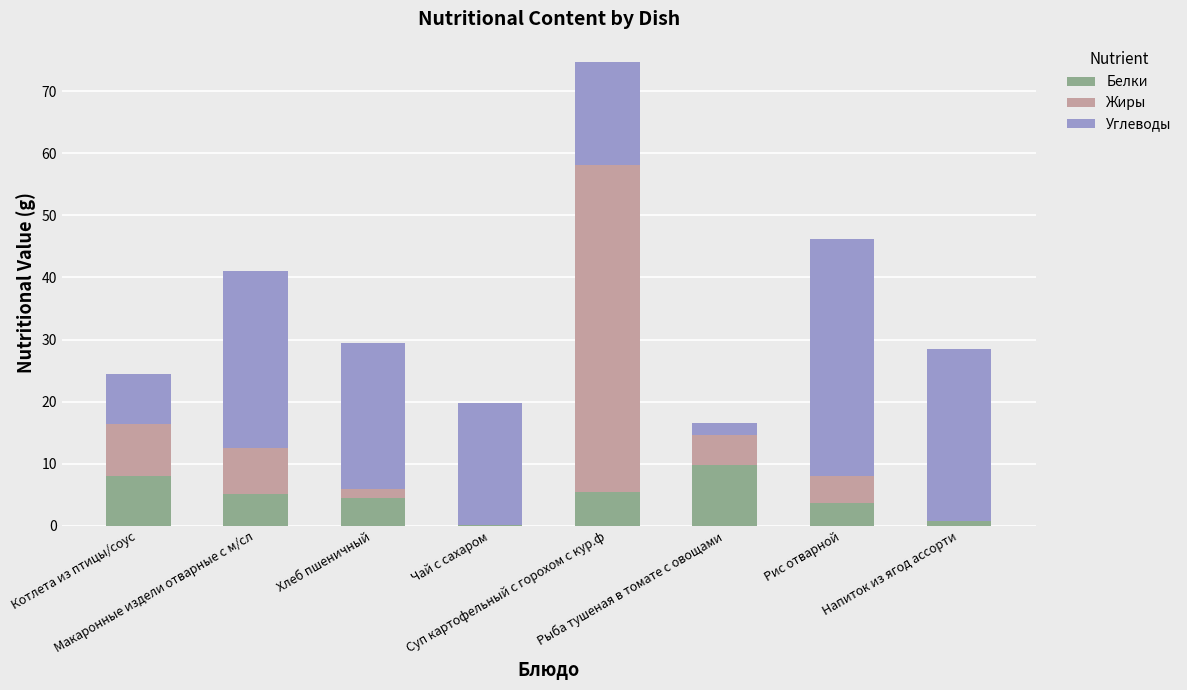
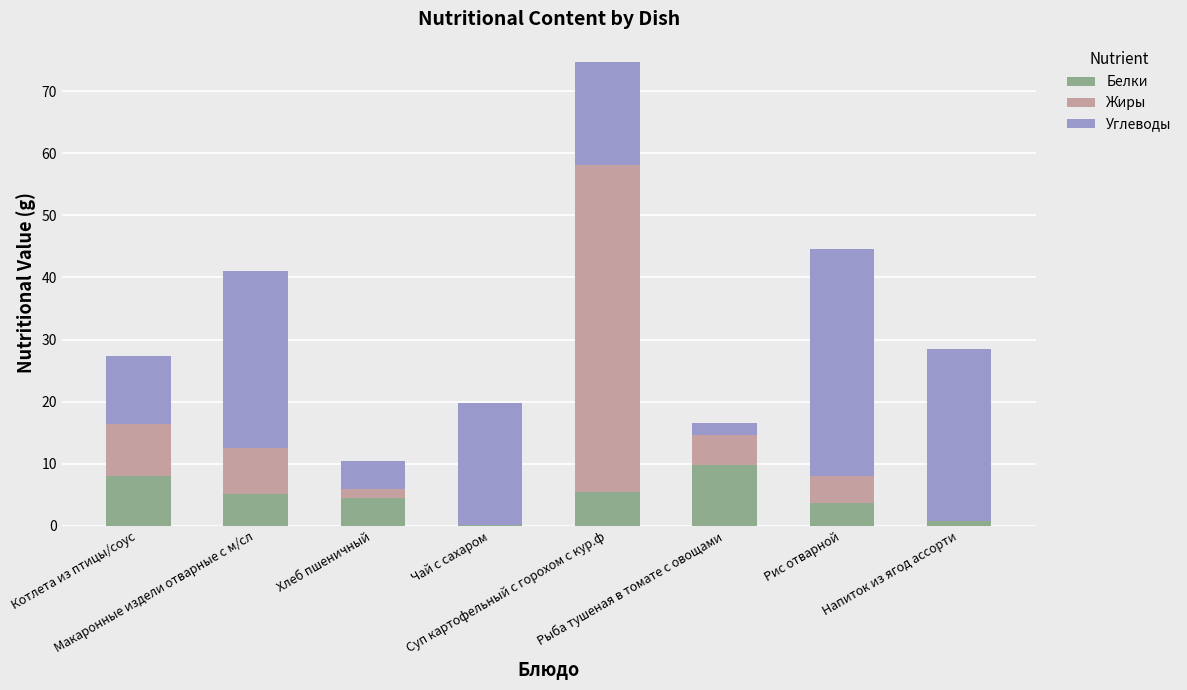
Углеводы, Котлета из птицы/соус: 8 -> 11
Углеводы, Хлеб пшеничный: 23 -> 5
Углеводы, Рис отварной: 38 -> 37
